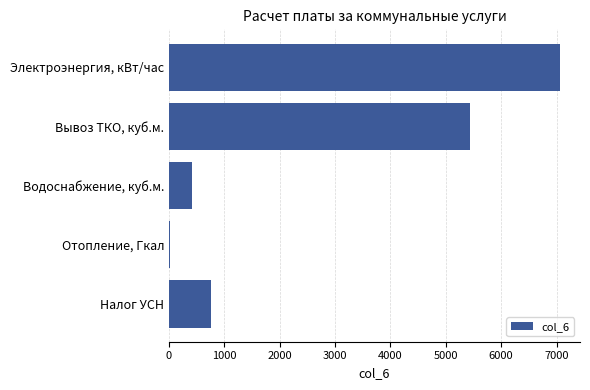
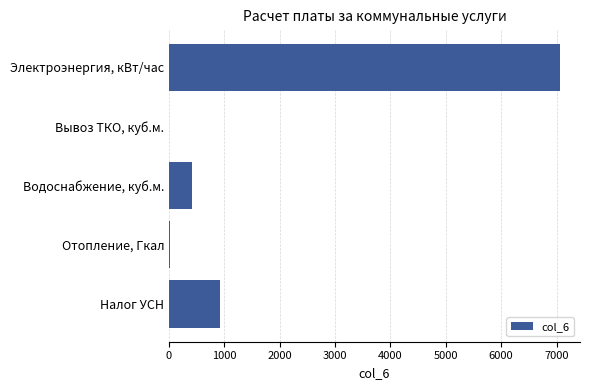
Вывоз ТКО, куб.м.: 5400 -> 0
Налог УСН: 800 -> 900
